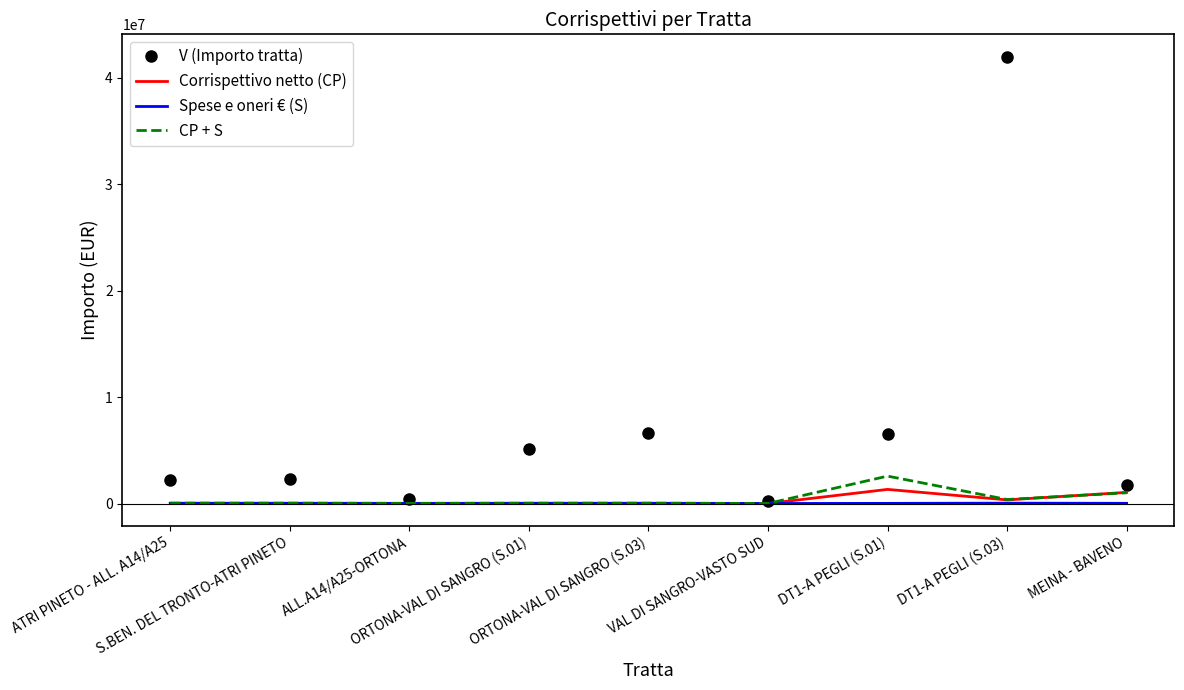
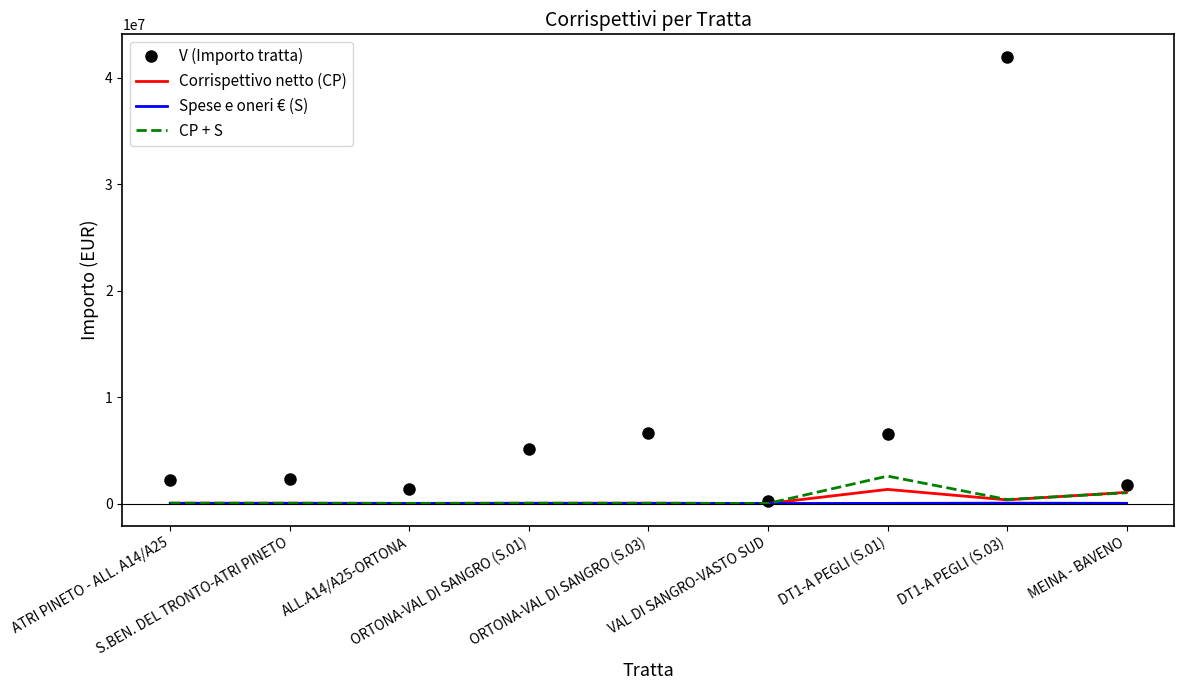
V (Importo tratta), ALL.A14/A25-ORTONA: 400000 -> 1400000
